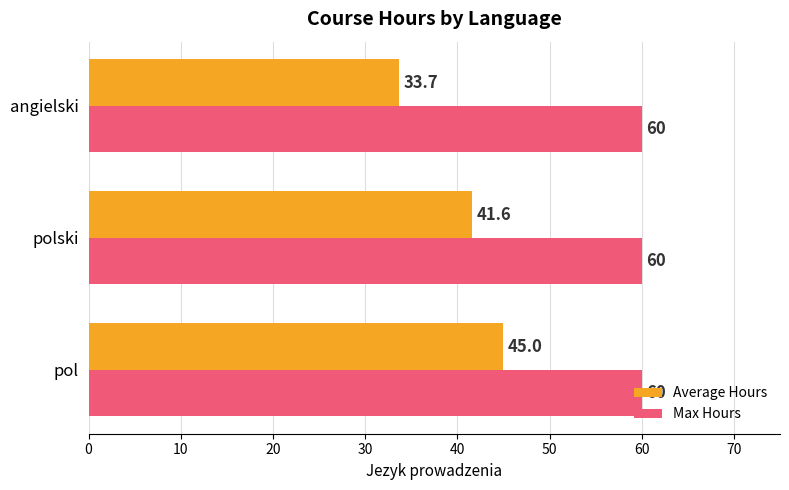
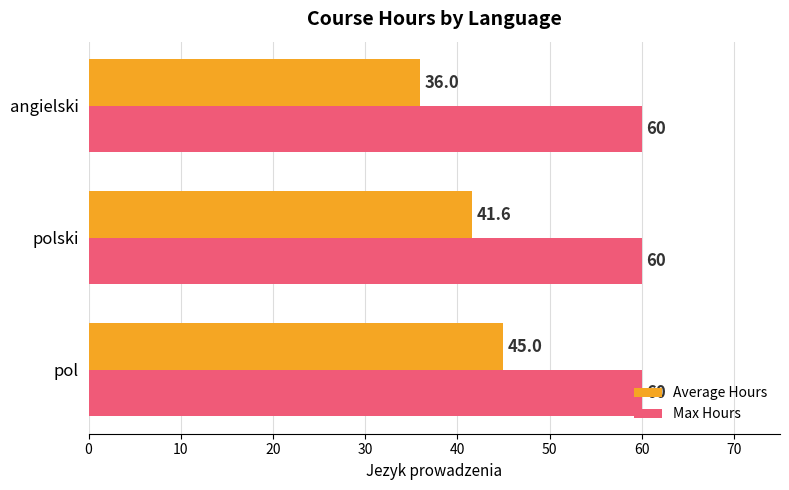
Average Hours, angielski: 33.7 -> 36.0
